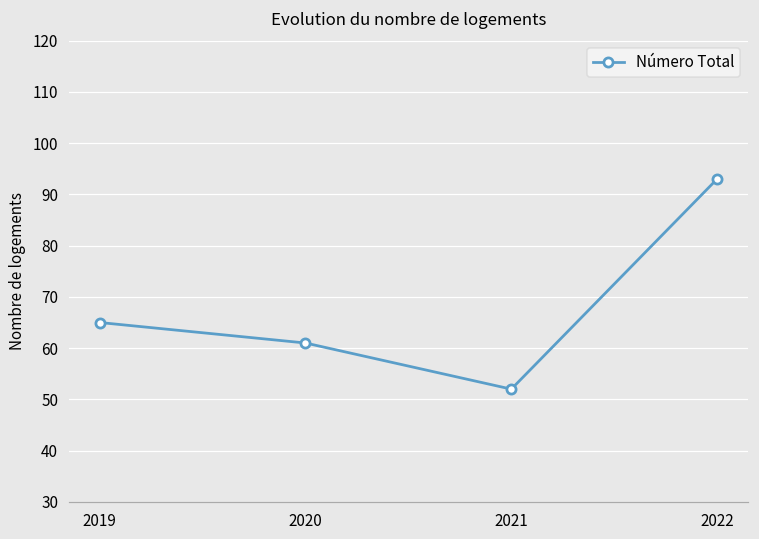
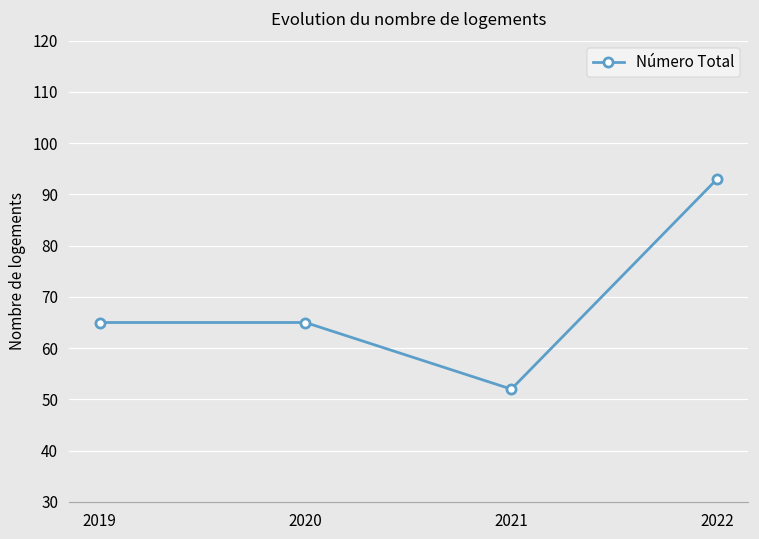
2020: 61 -> 65
